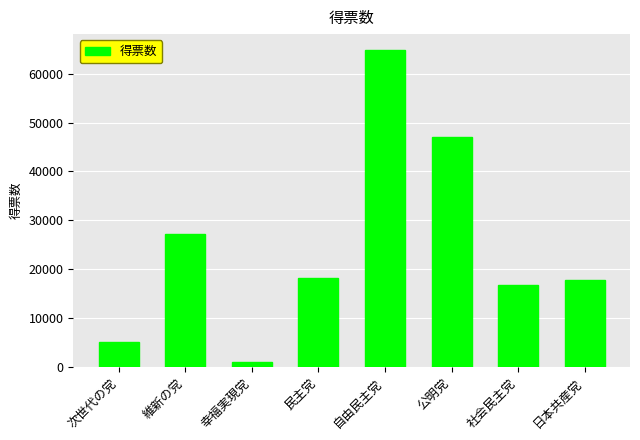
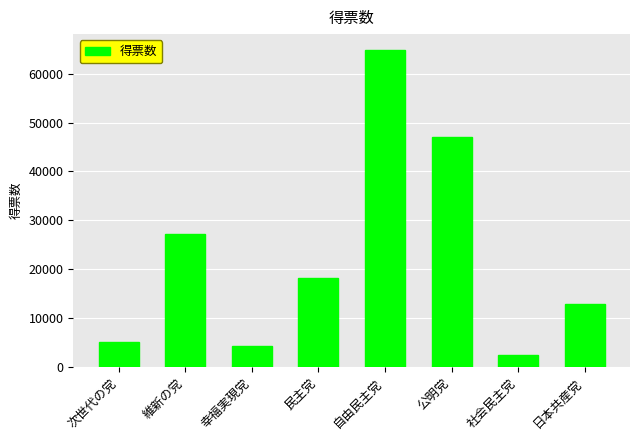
幸福実現党: 1000 -> 4000
社会民主党: 17000 -> 2000
日本共産党: 18000 -> 13000
